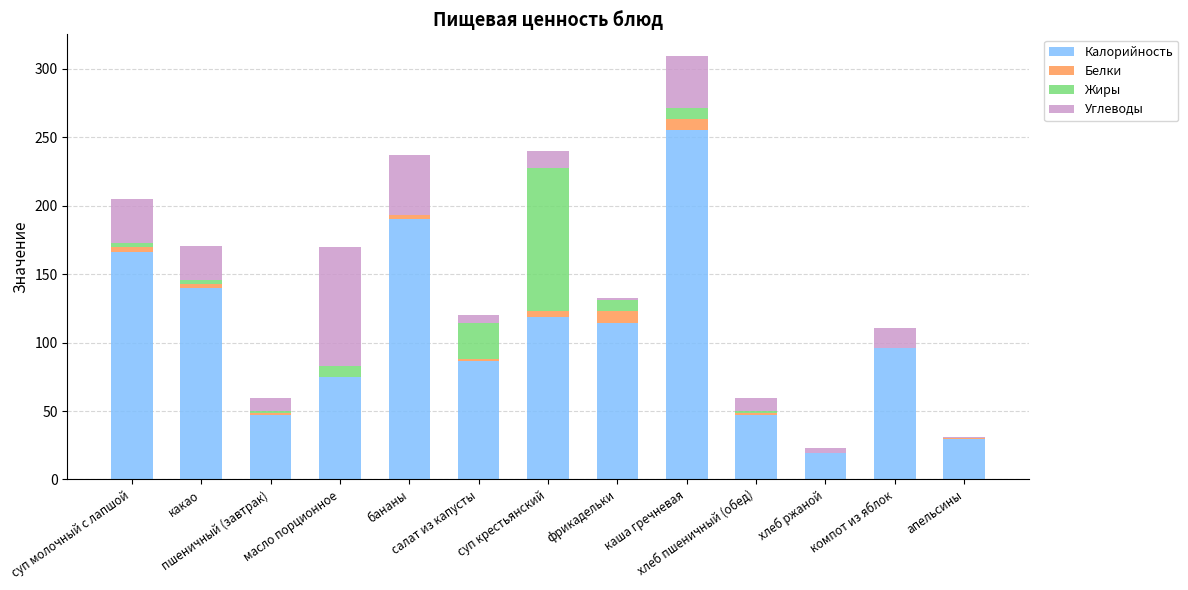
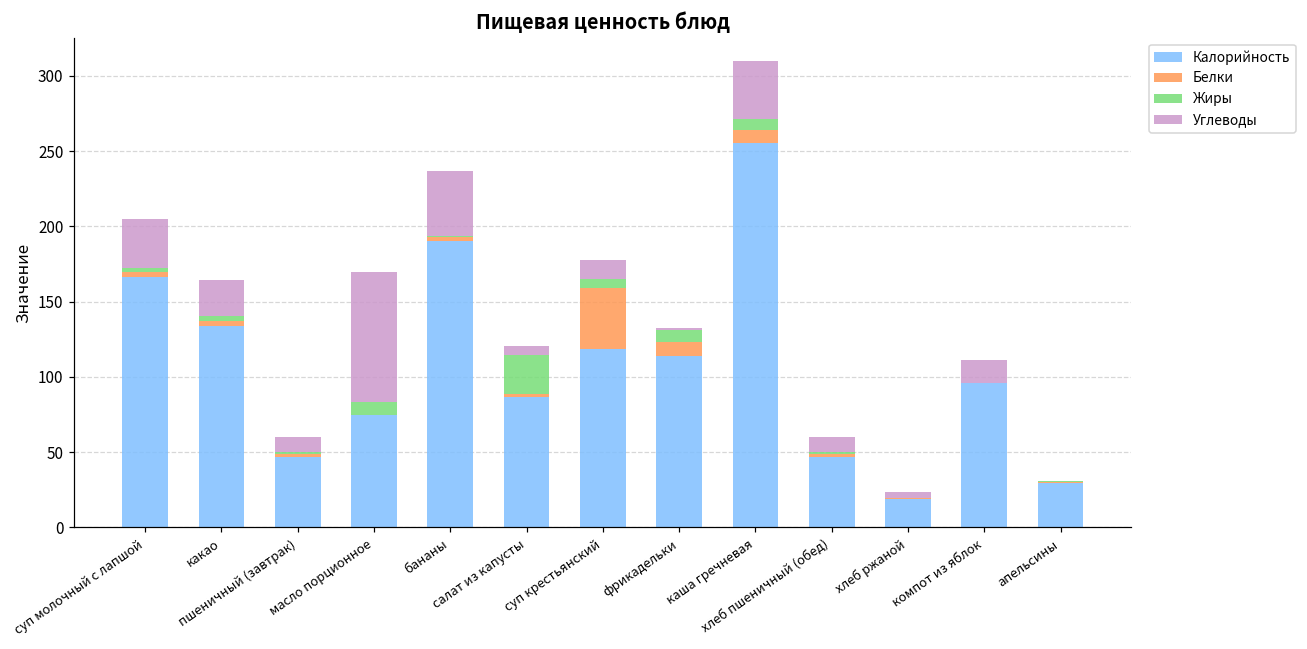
Калорийность, какао: 140 -> 134
Белки, суп крестьянский: 5 -> 40
Жиры, суп крестьянский: 105 -> 6
